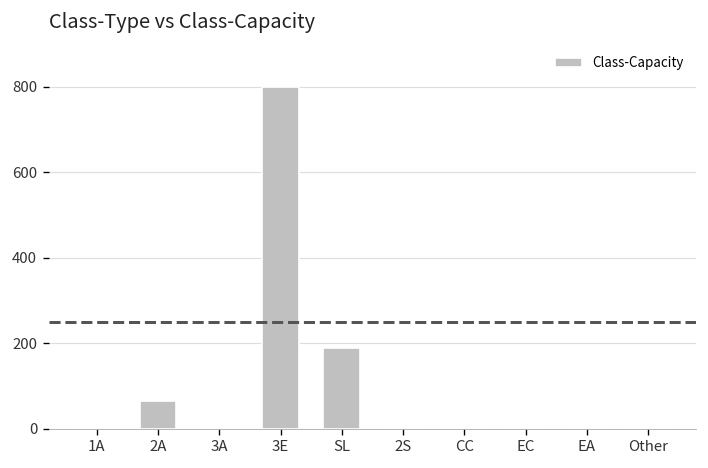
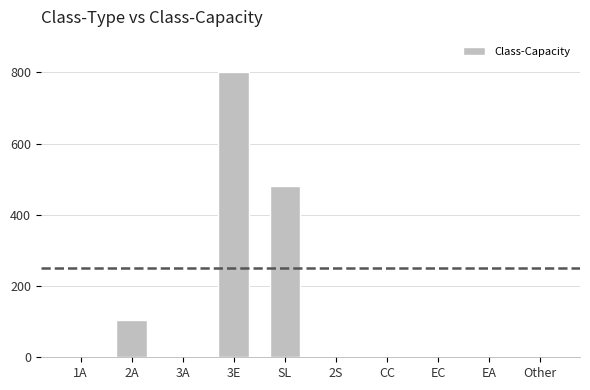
2A: 70 -> 100
SL: 190 -> 480
